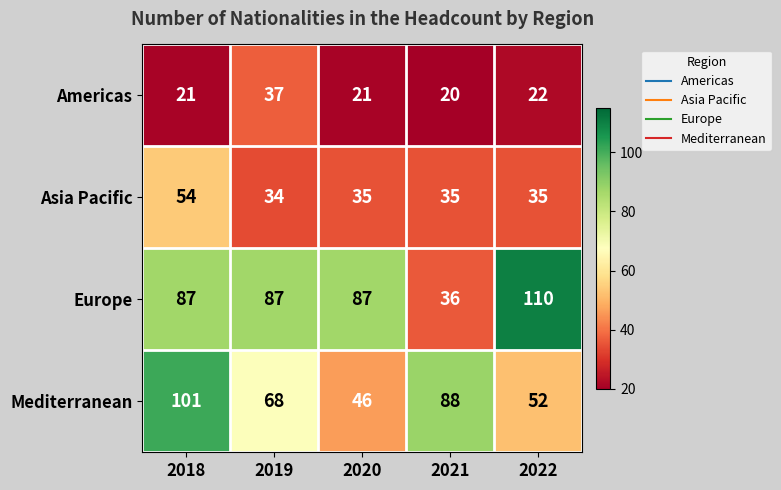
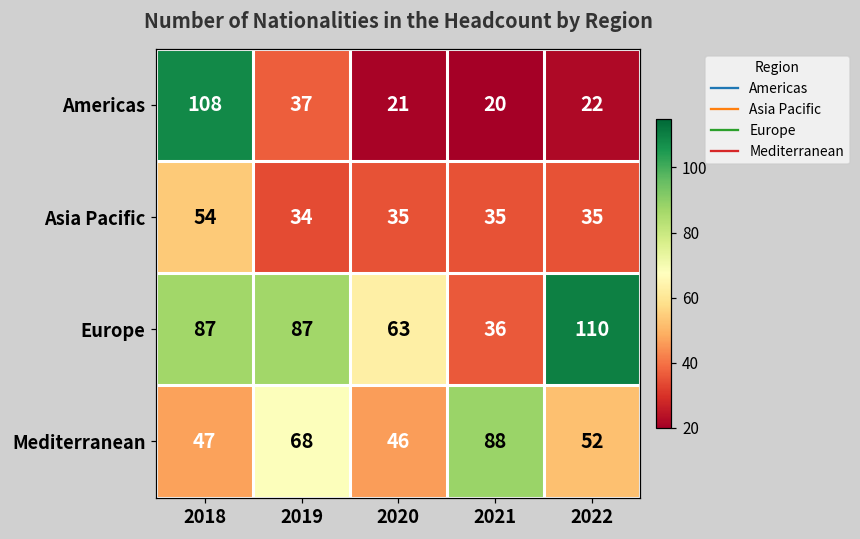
Americas, 2018: 21 -> 108
Europe, 2020: 87 -> 63
Mediterranean, 2018: 101 -> 47
